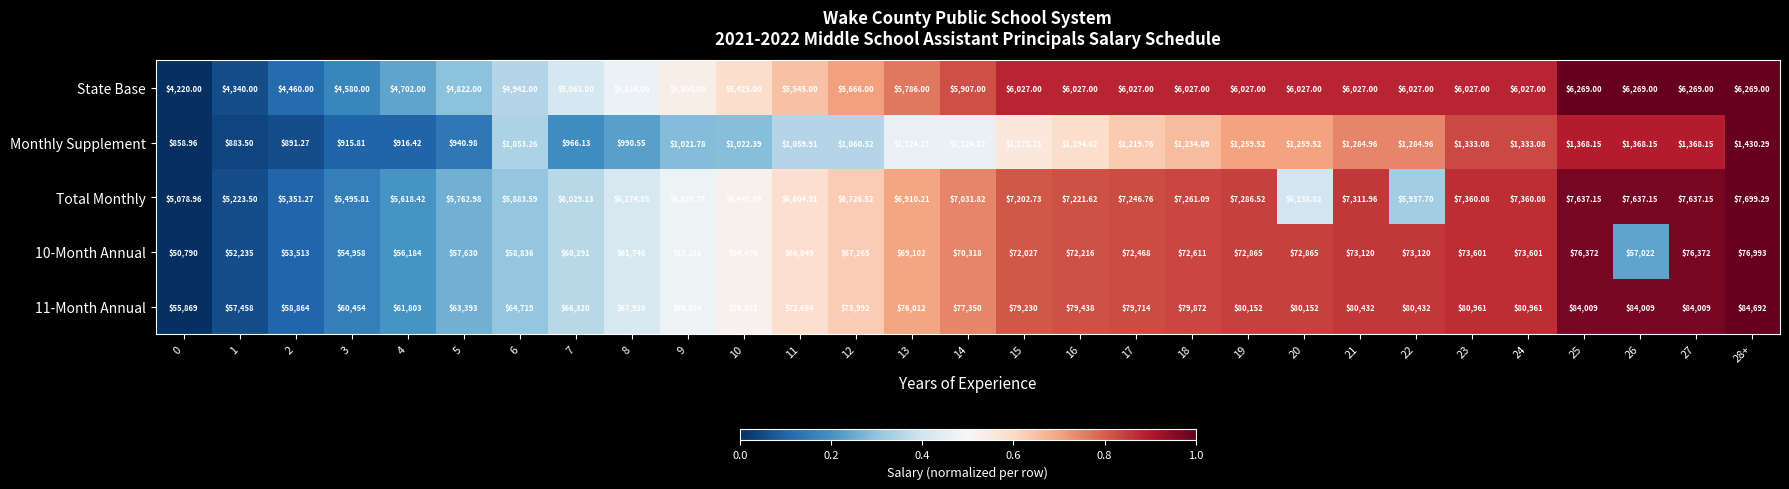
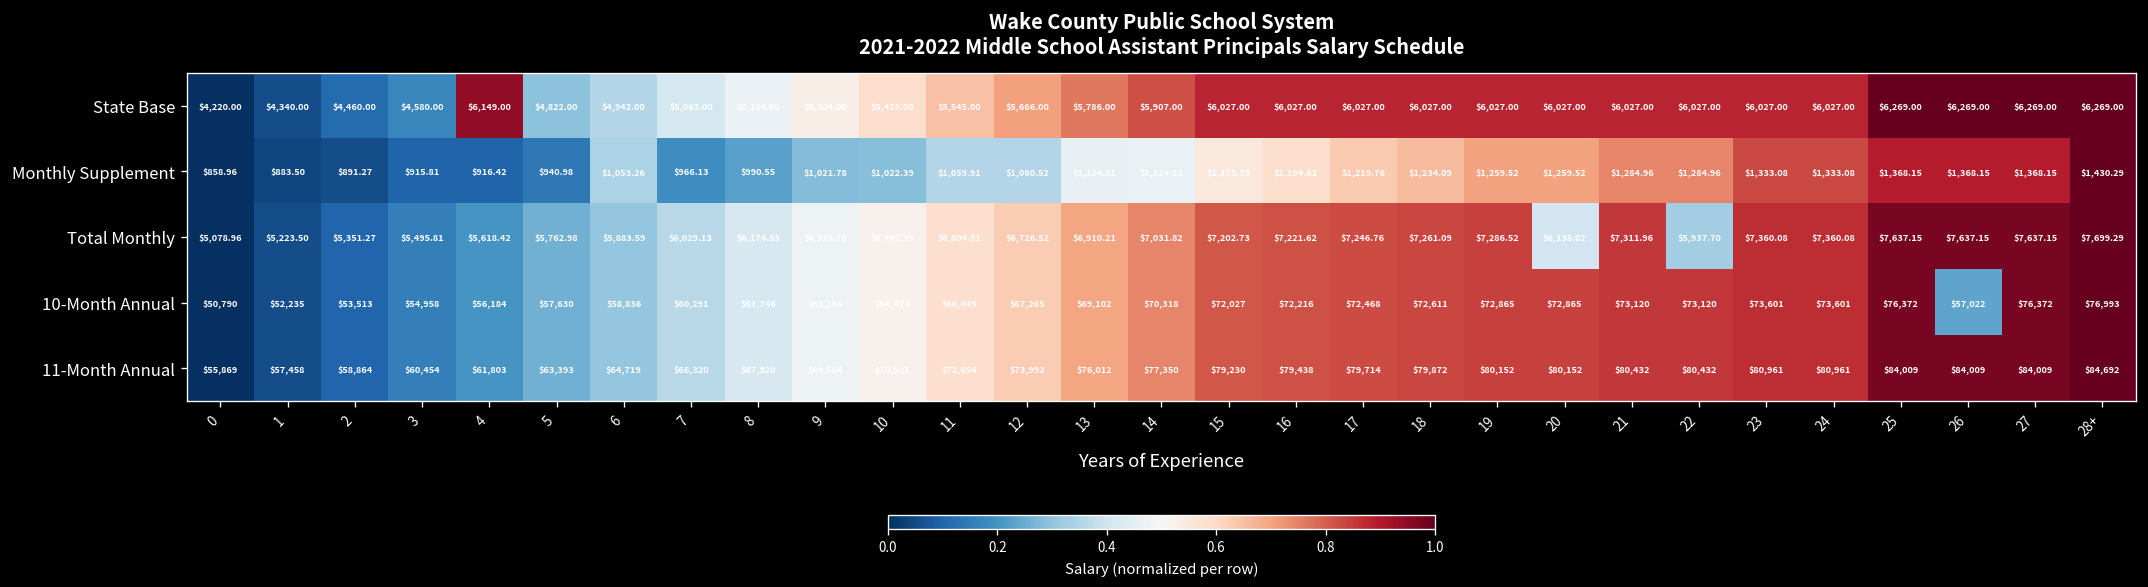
State Base, 4: $4,702.00 -> $6,149.00
